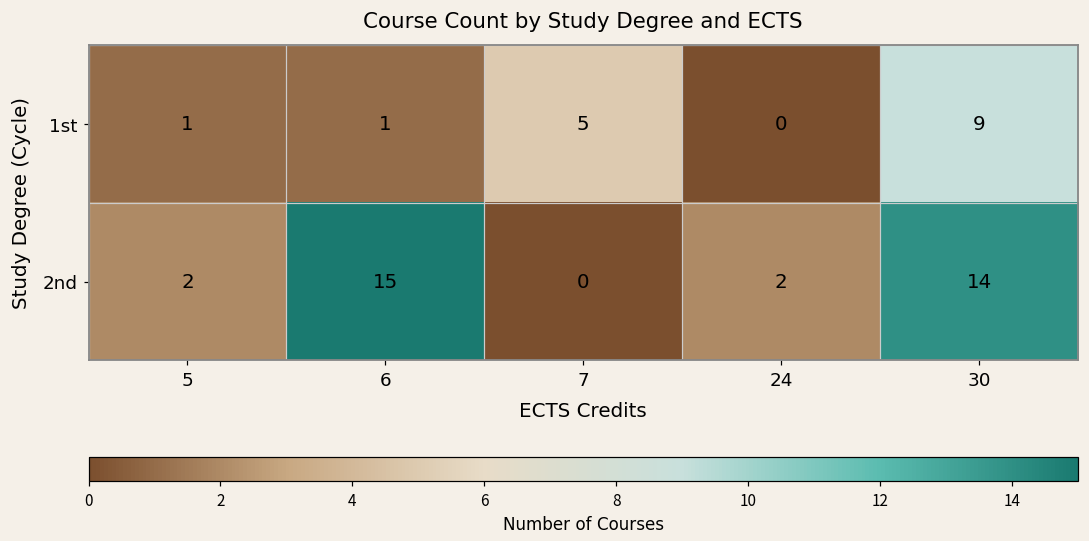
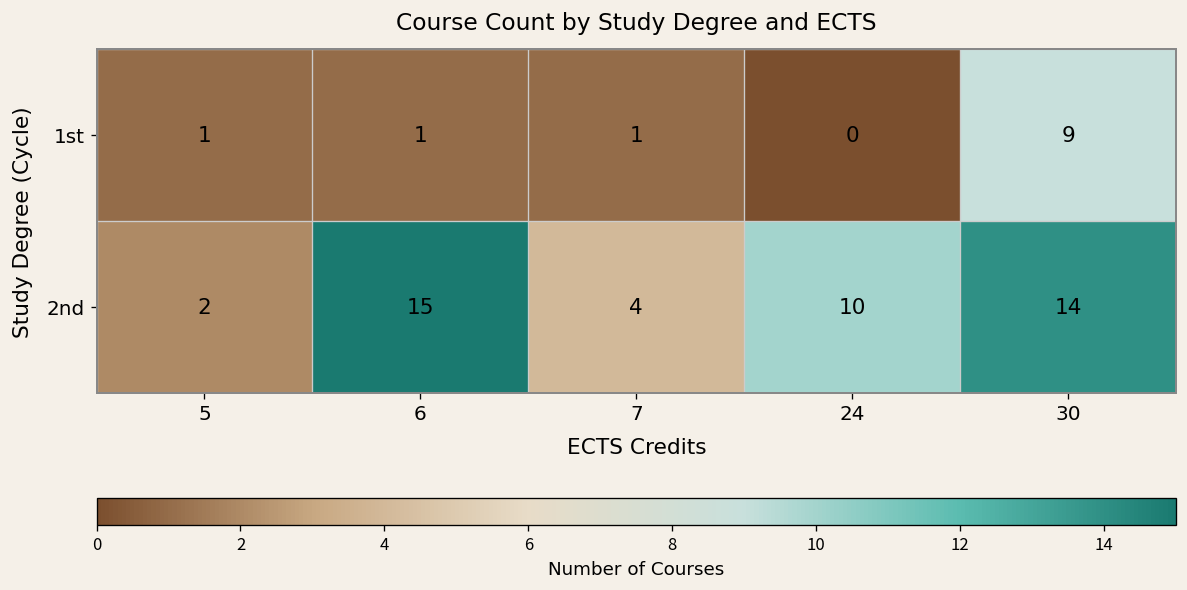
1st, 7: 5 -> 1
2nd, 7: 0 -> 4
2nd, 24: 2 -> 10
